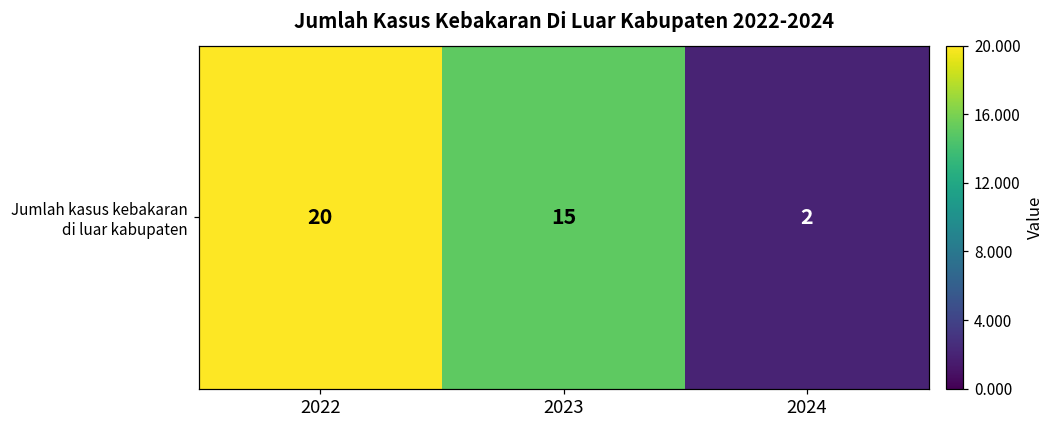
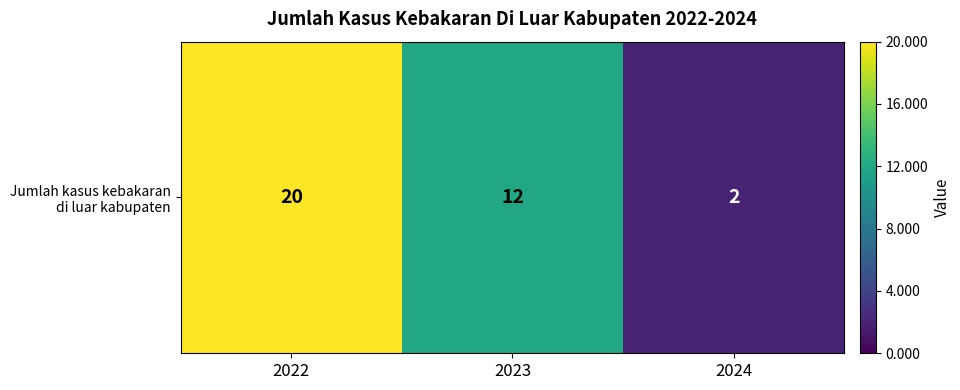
Jumlah kasus kebakaran di luar kabupaten, 2023: 15 -> 12
